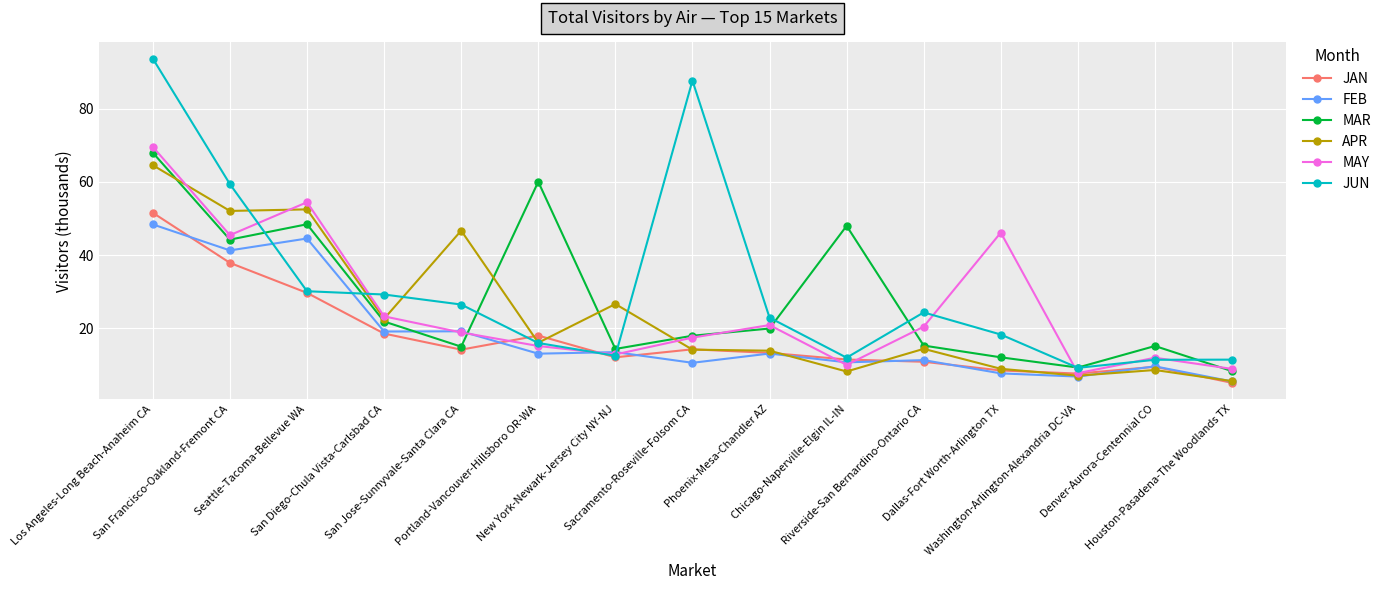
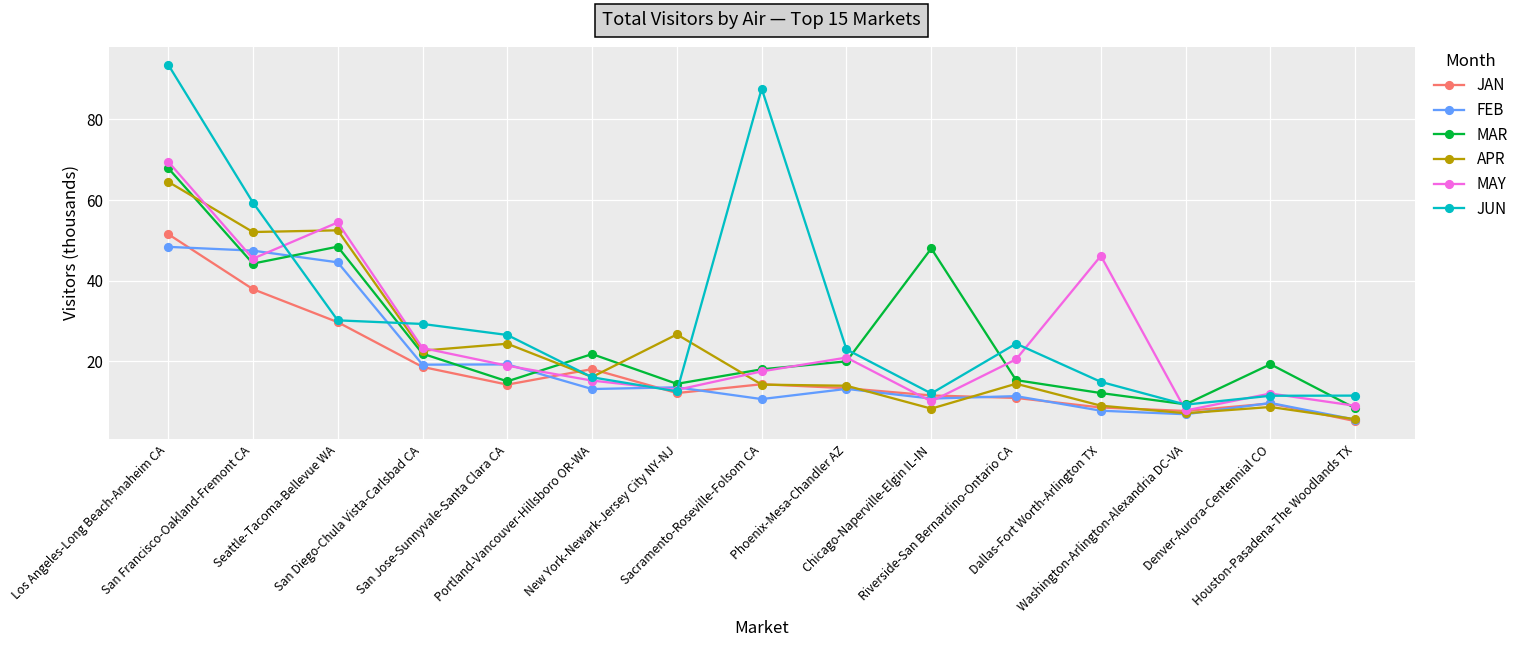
FEB, San Francisco-Oakland-Fremont CA: 41 -> 47
APR, San Jose-Sunnyvale-Santa Clara CA: 47 -> 24
MAR, Portland-Vancouver-Hillsboro OR-WA: 60 -> 22
JUN, Dallas-Fort Worth-Arlington TX: 18 -> 15
MAR, Denver-Aurora-Centennial CO: 15 -> 19
